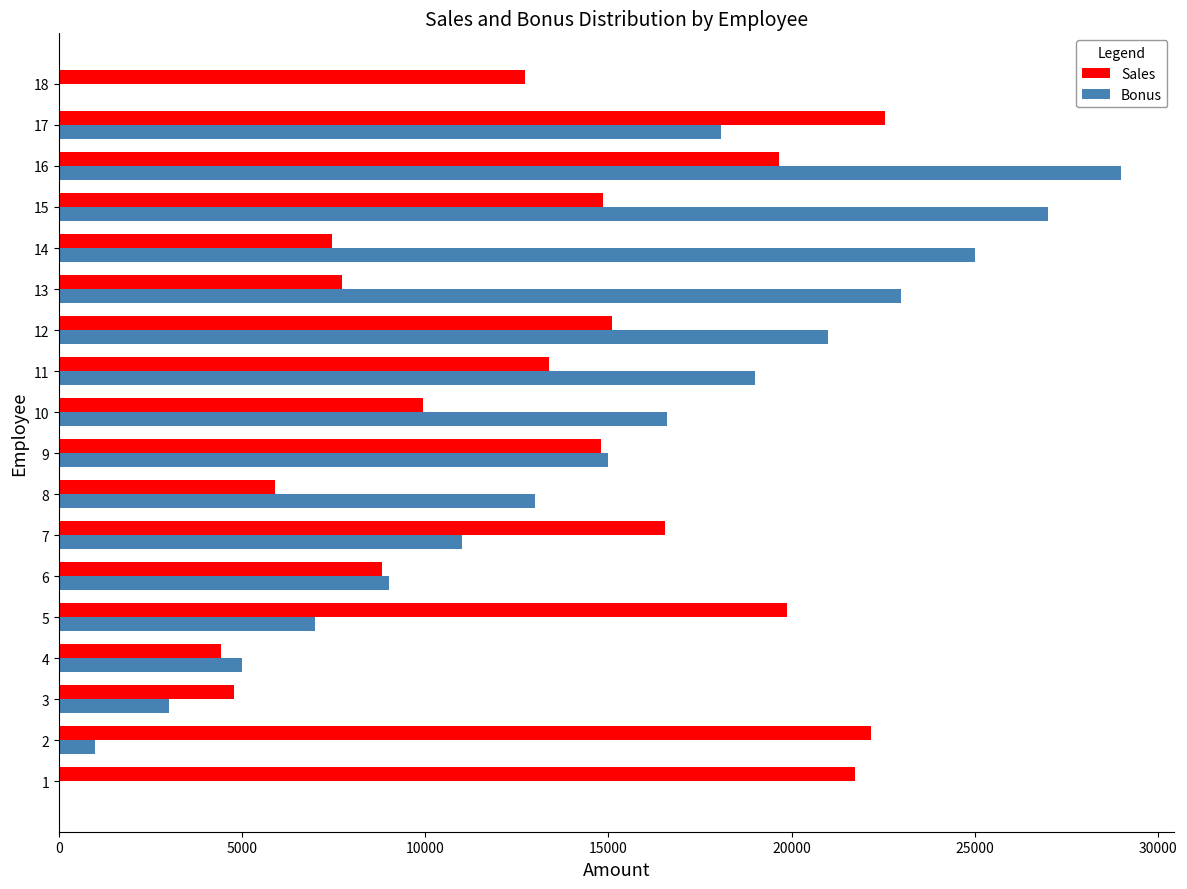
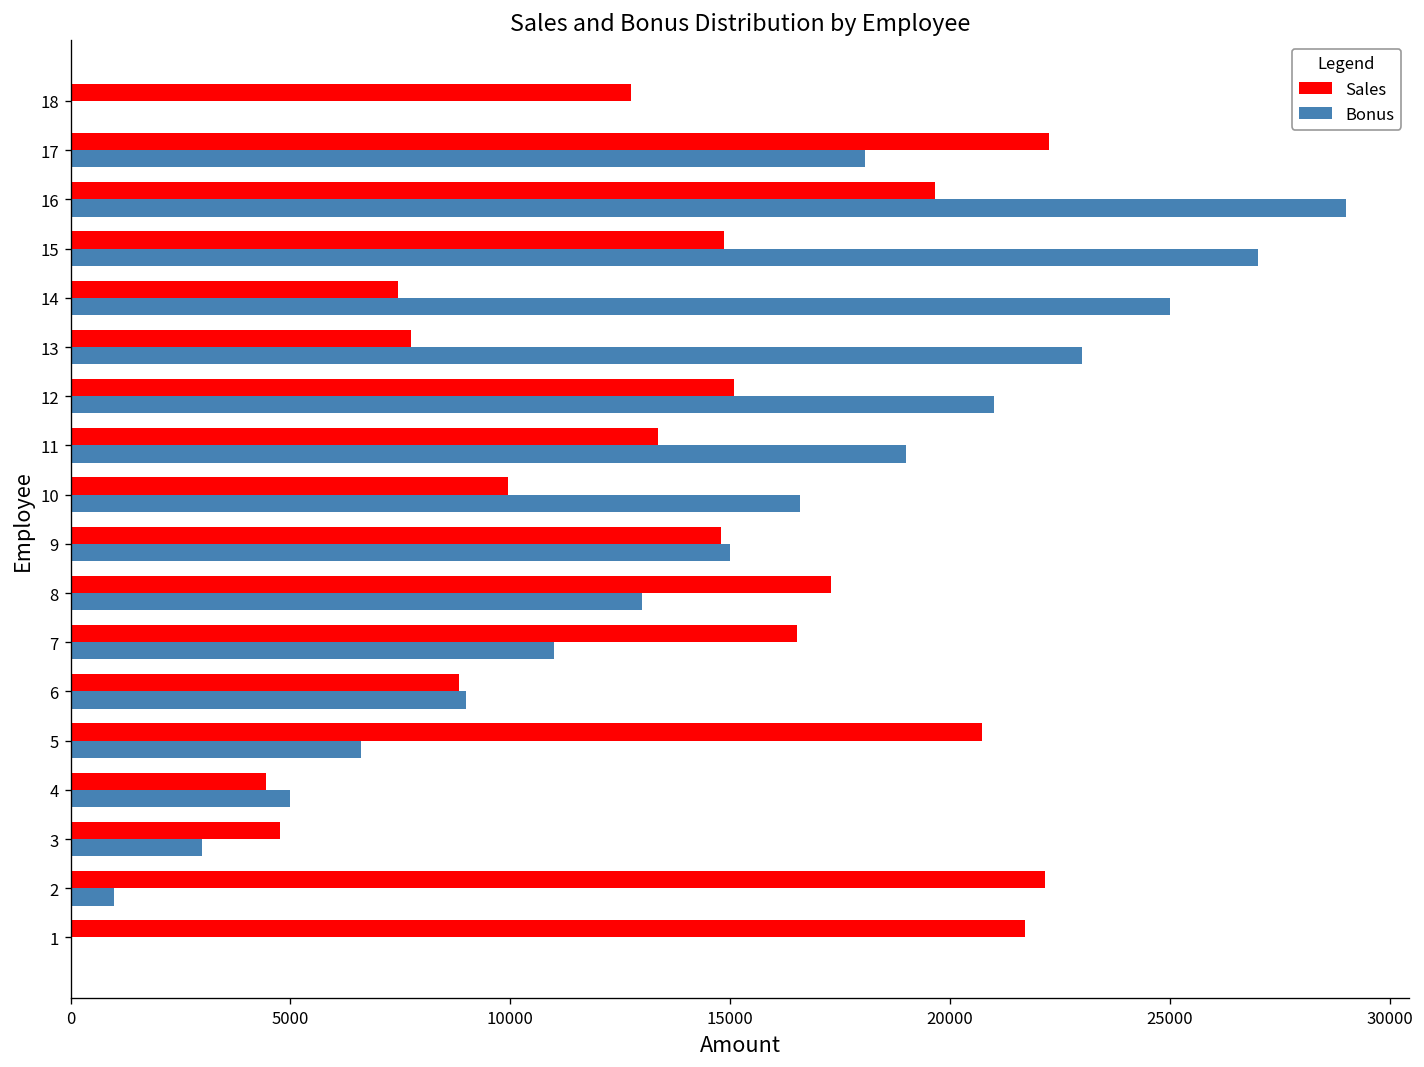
Sales, 17: 22600 -> 22300
Sales, 8: 5900 -> 17300
Sales, 5: 19900 -> 20700
Bonus, 5: 7000 -> 6600
